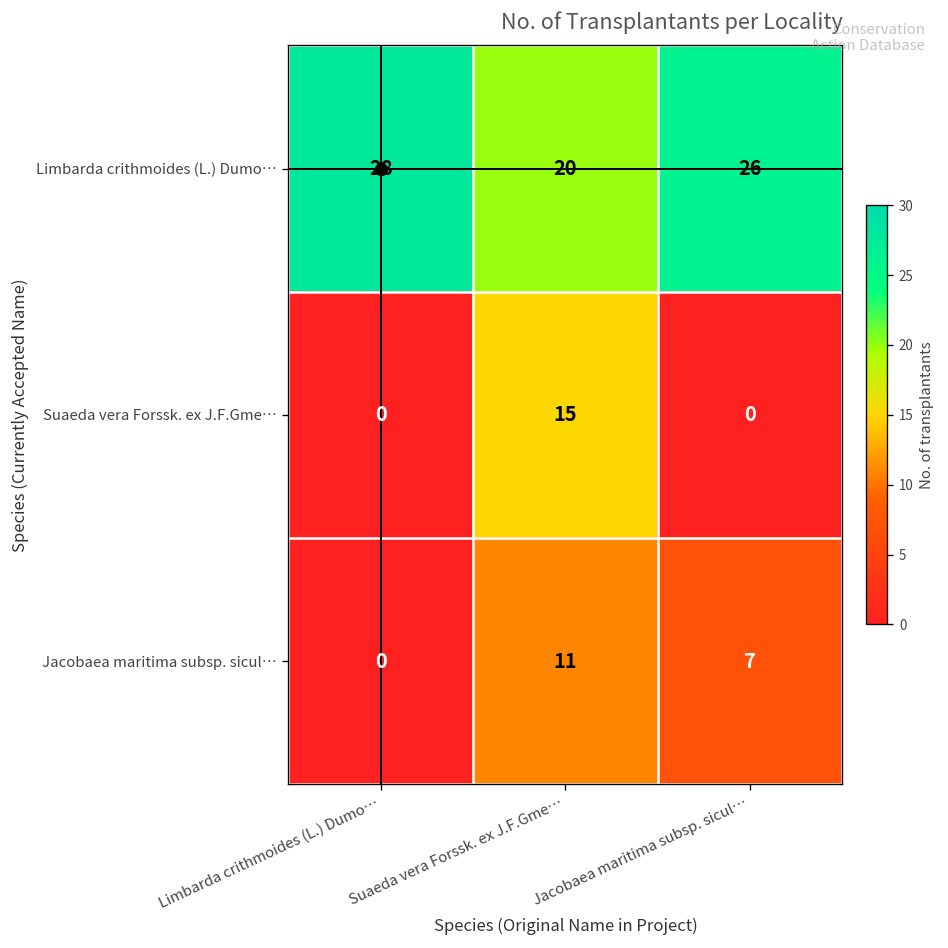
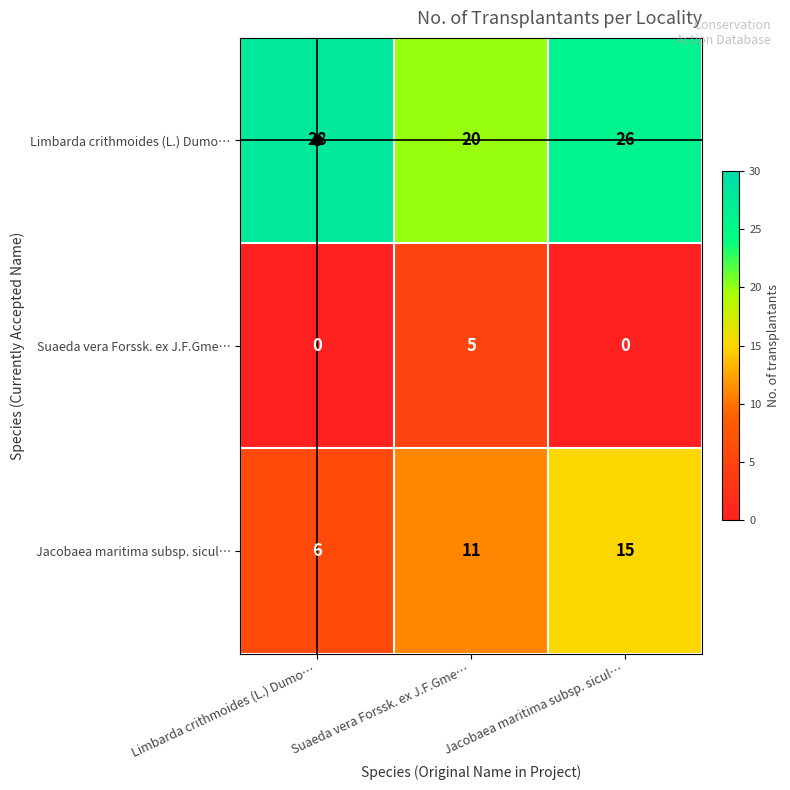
Suaeda vera Forssk. ex J.F.Gme…, Suaeda vera Forssk. ex J.F.Gme…: 15 -> 5
Jacobaea maritima subsp. sicul…, Limbarda crithmoides (L.) Dumo…: 0 -> 6
Jacobaea maritima subsp. sicul…, Jacobaea maritima subsp. sicul…: 7 -> 15
